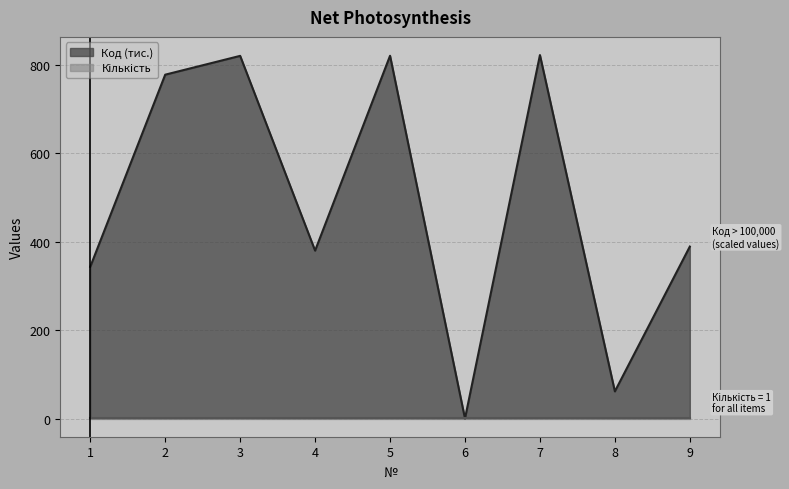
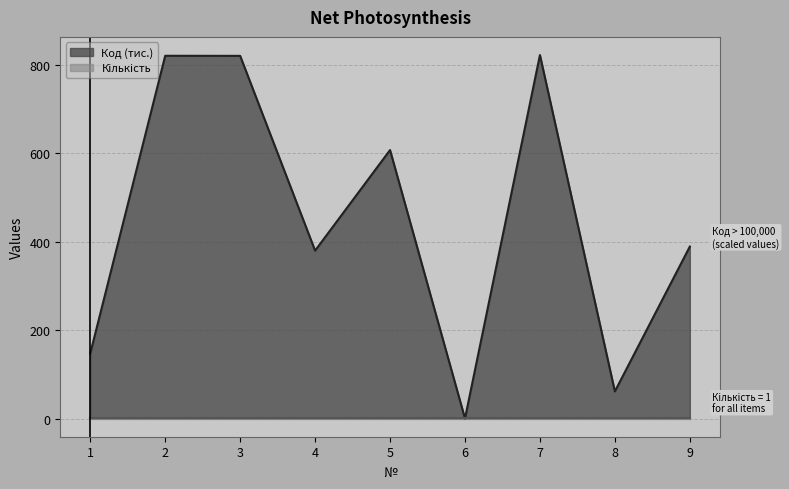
Код (тис.), 1: 340 -> 150
Код (тис.), 2: 780 -> 820
Код (тис.), 5: 820 -> 610
